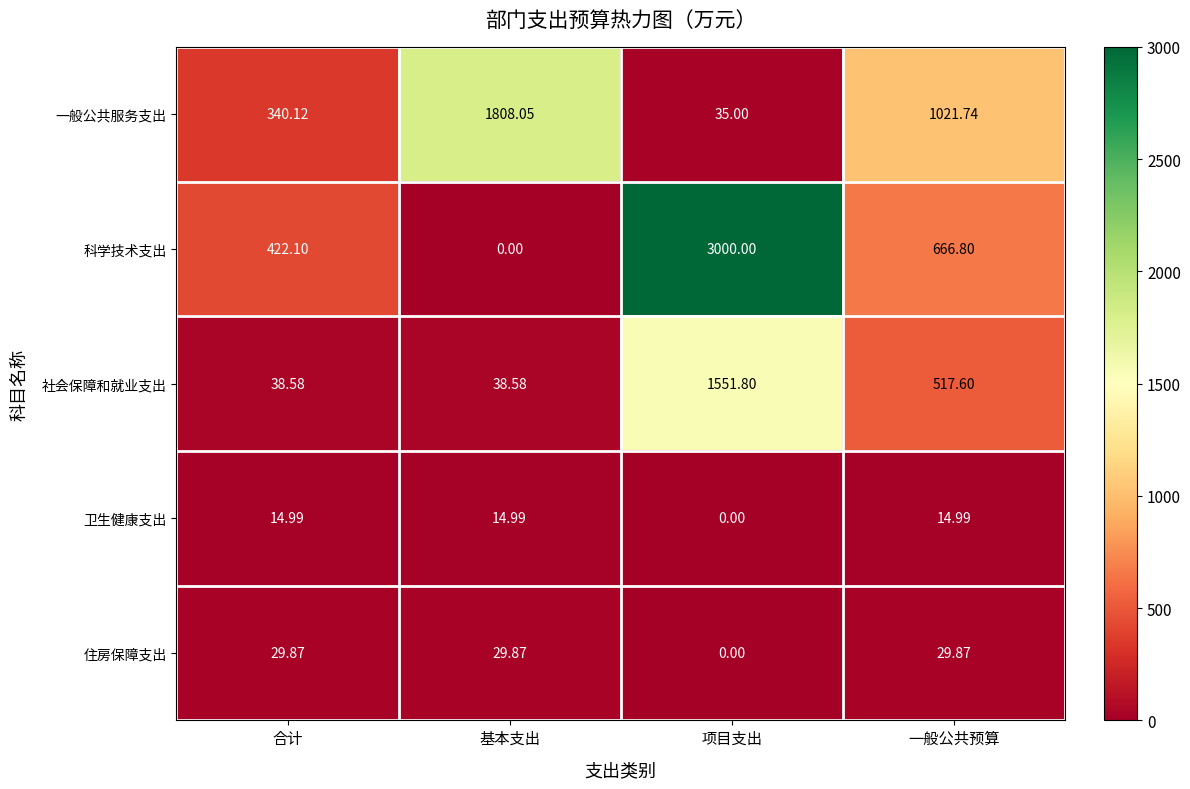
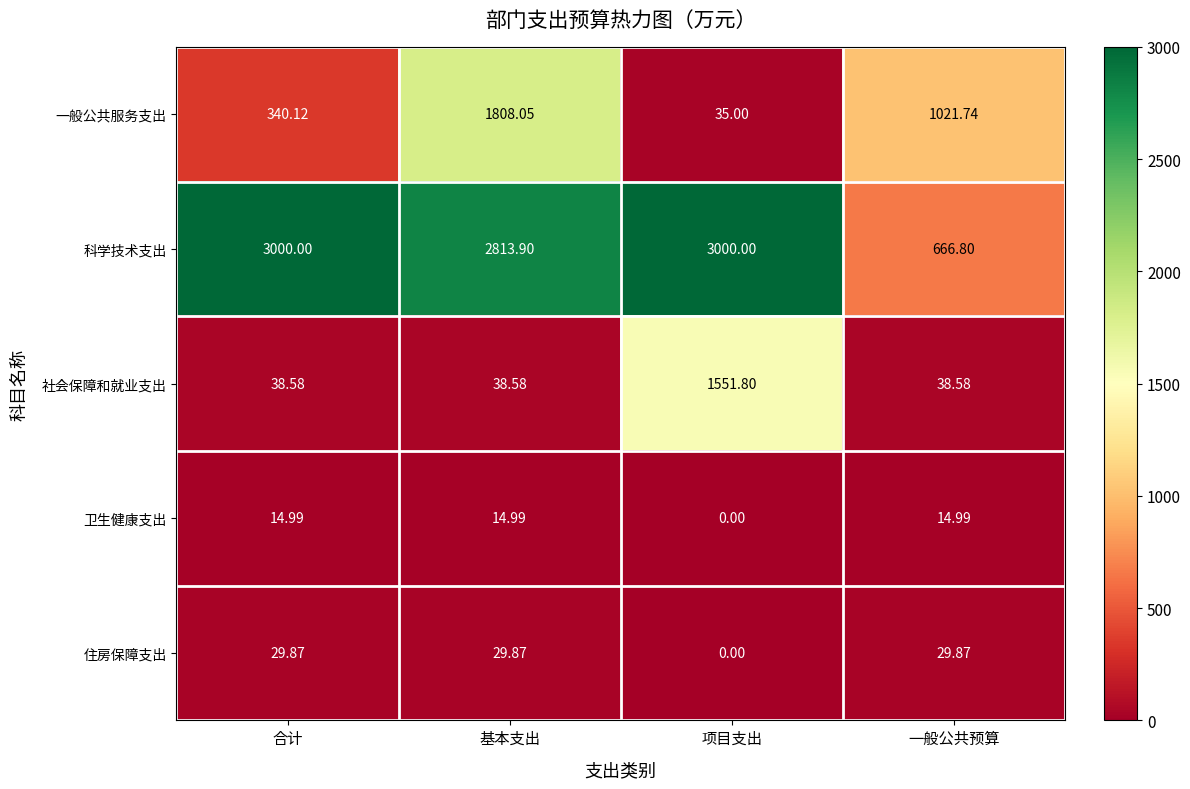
科学技术支出, 合计: 422.10 -> 3000.00
科学技术支出, 基本支出: 0.00 -> 2813.90
社会保障和就业支出, 一般公共预算: 517.60 -> 38.58
